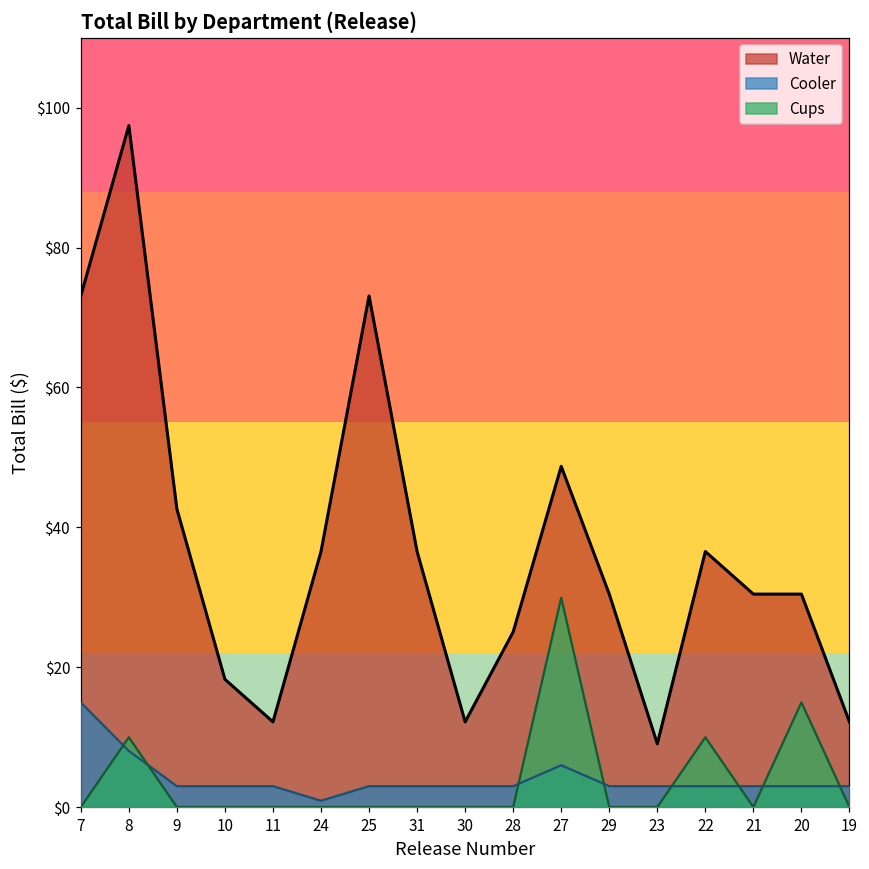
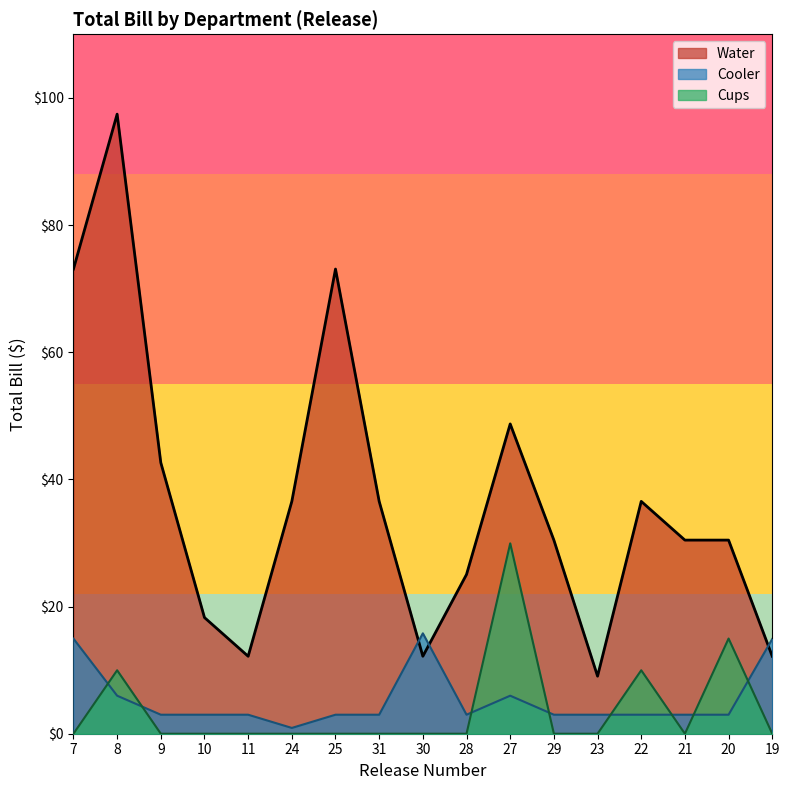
Cooler, 8: $8 -> $6
Cooler, 30: $3 -> $16
Cooler, 19: $3 -> $15
